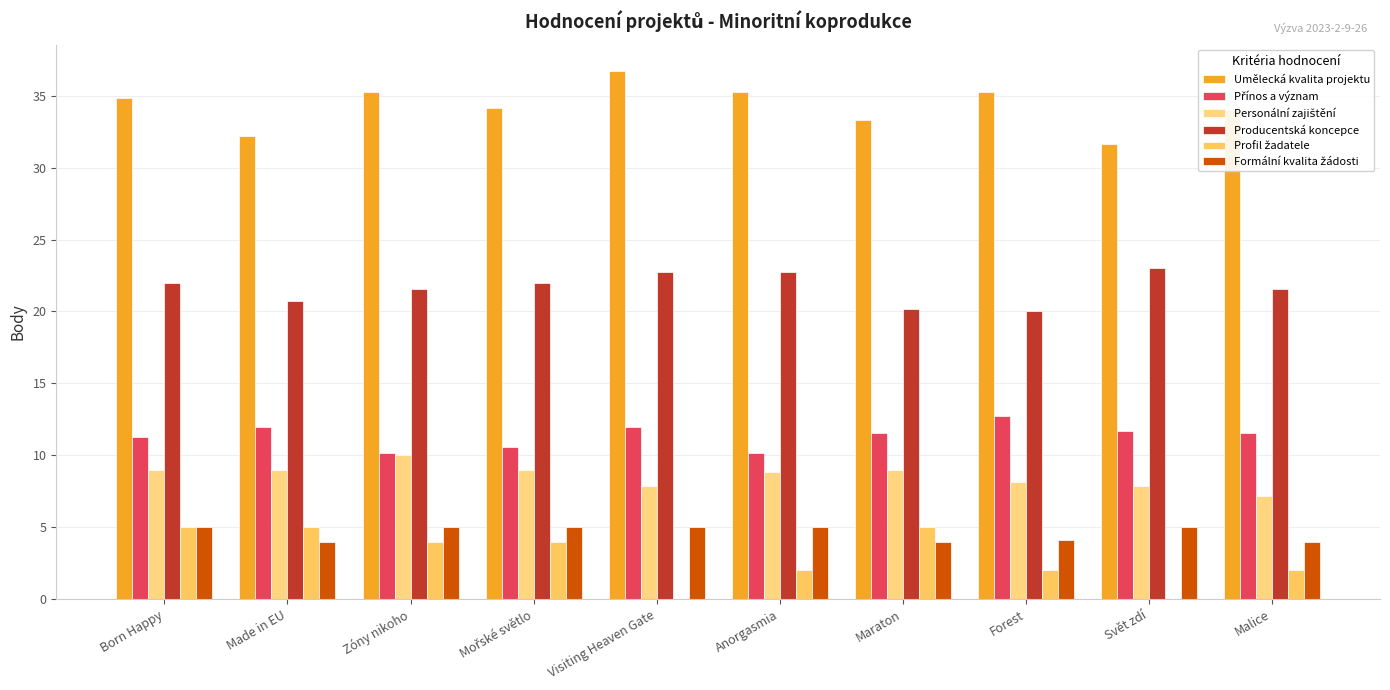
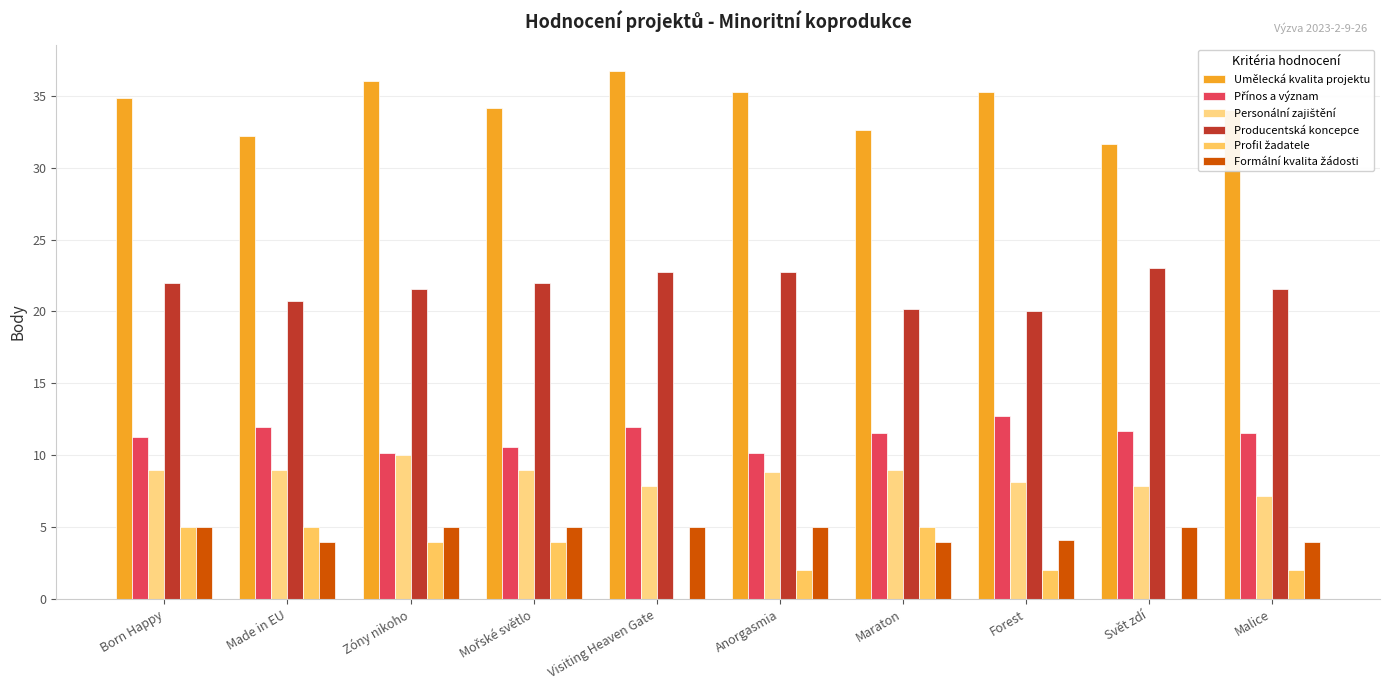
Umělecká kvalita projektu, Zóny nikoho: 35.3 -> 36.0
Umělecká kvalita projektu, Maraton: 33.3 -> 32.6
